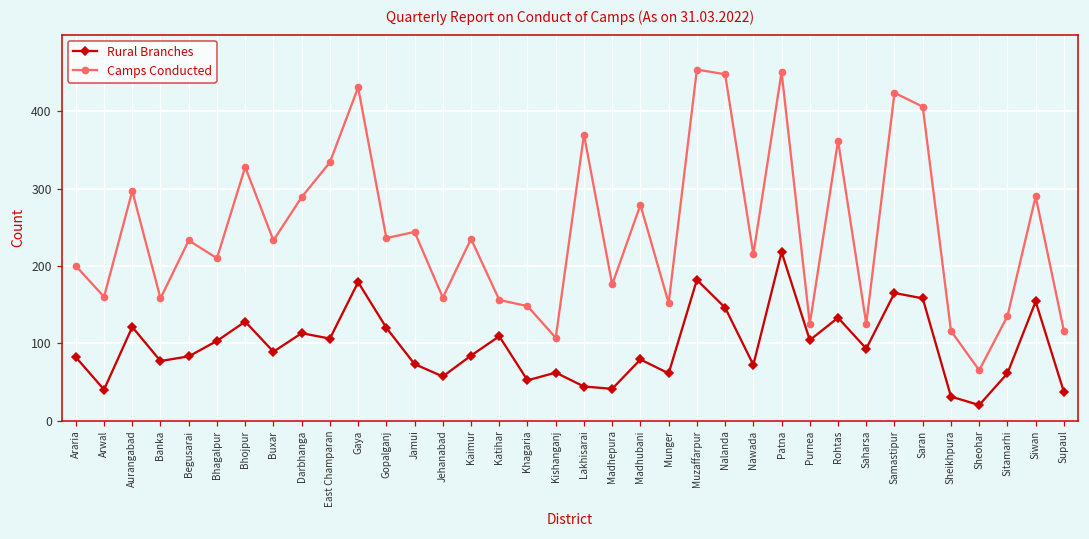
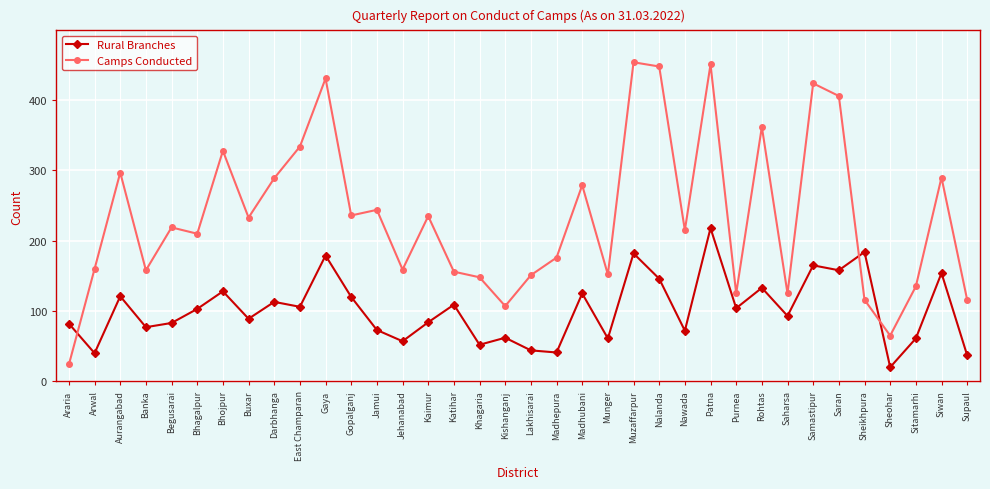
Camps Conducted, Araria: 200 -> 20
Camps Conducted, Begusarai: 230 -> 220
Camps Conducted, Lakhisarai: 370 -> 150
Rural Branches, Madhubani: 80 -> 130
Rural Branches, Sheikhpura: 30 -> 180
